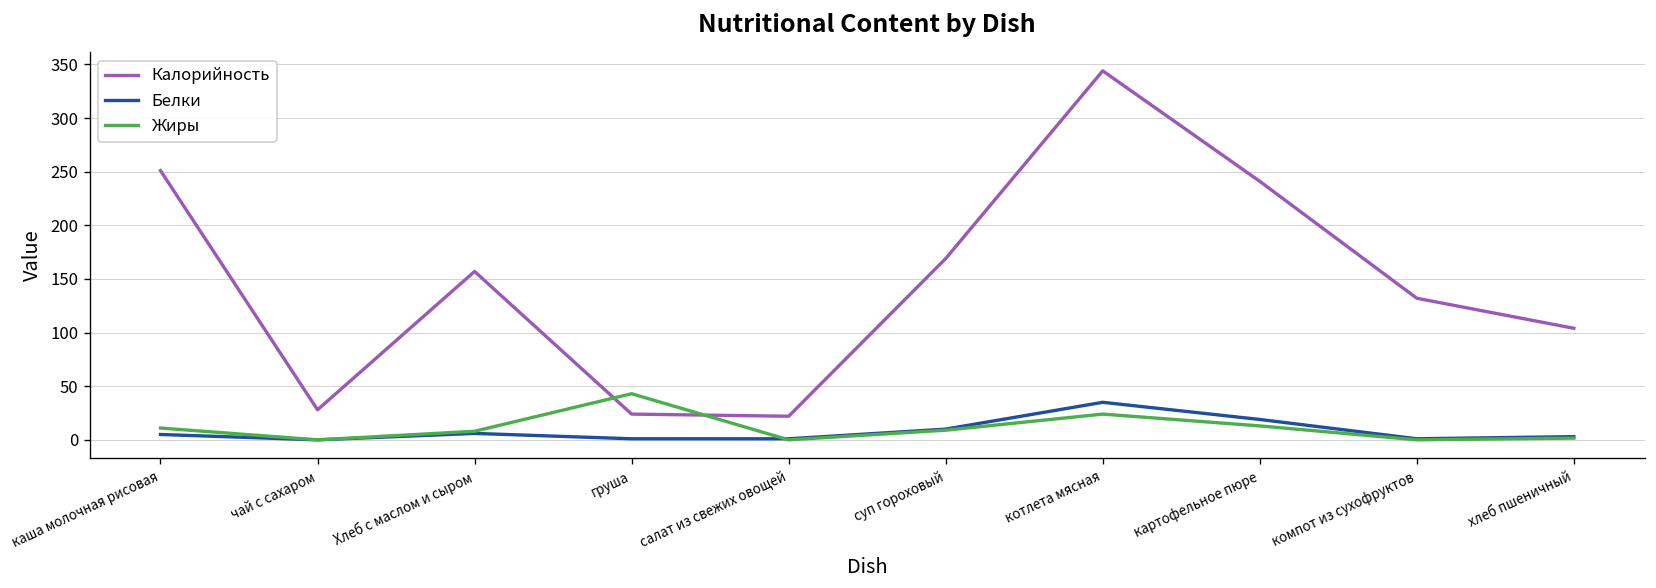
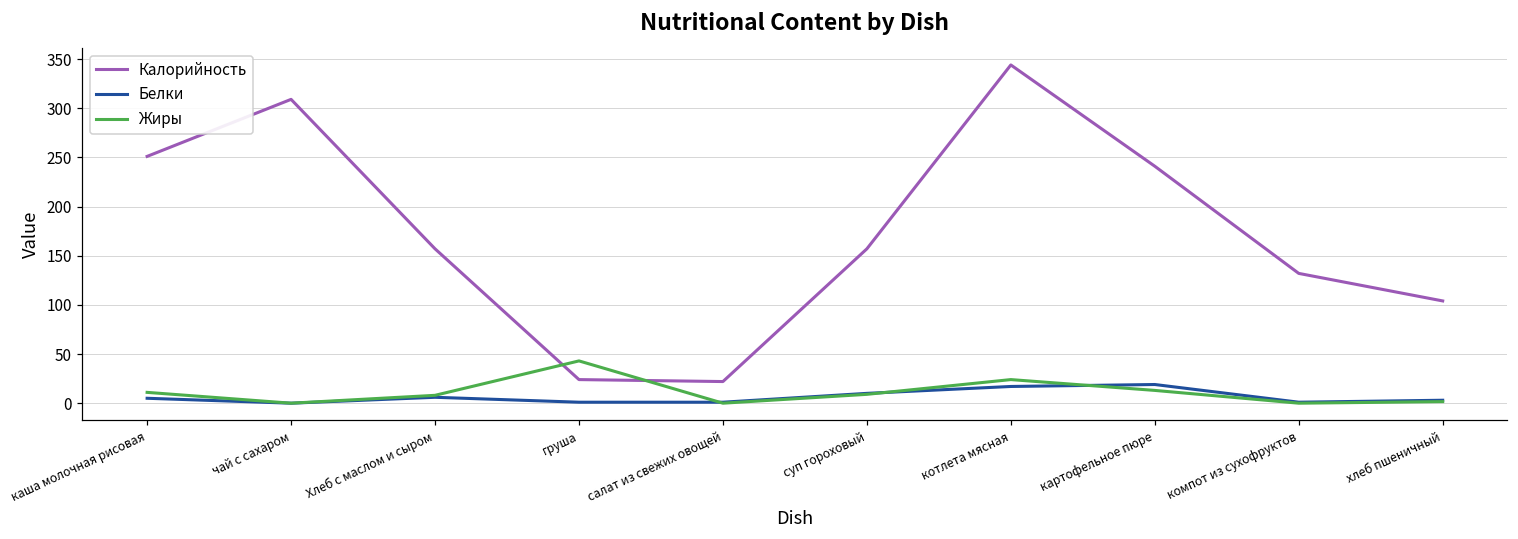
Калорийность, чай с сахаром: 30 -> 310
Калорийность, суп гороховый: 170 -> 160
Белки, котлета мясная: 40 -> 20
